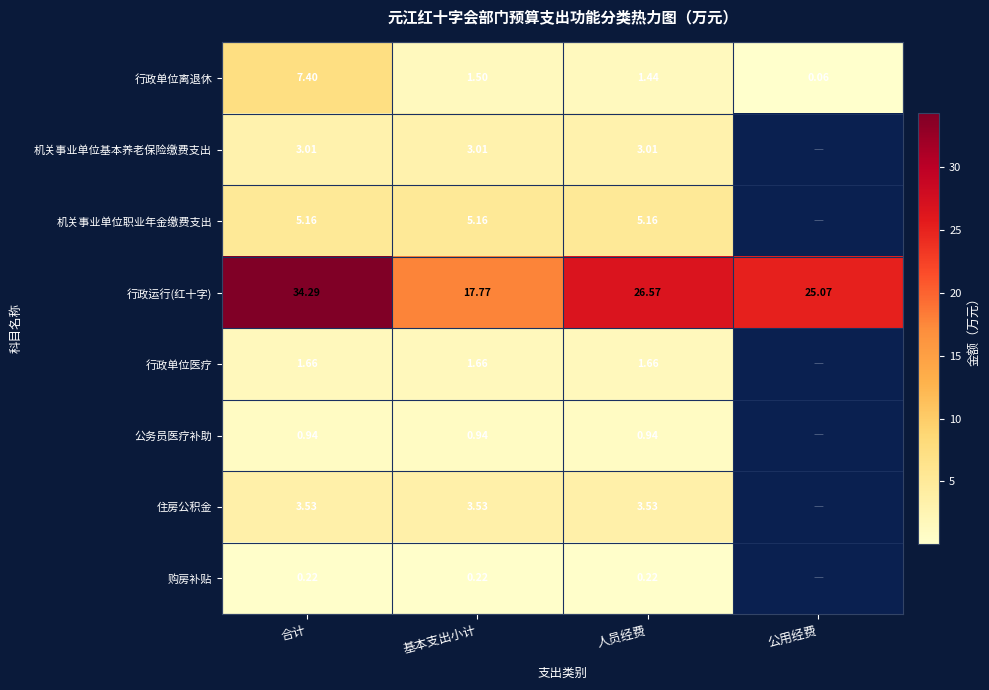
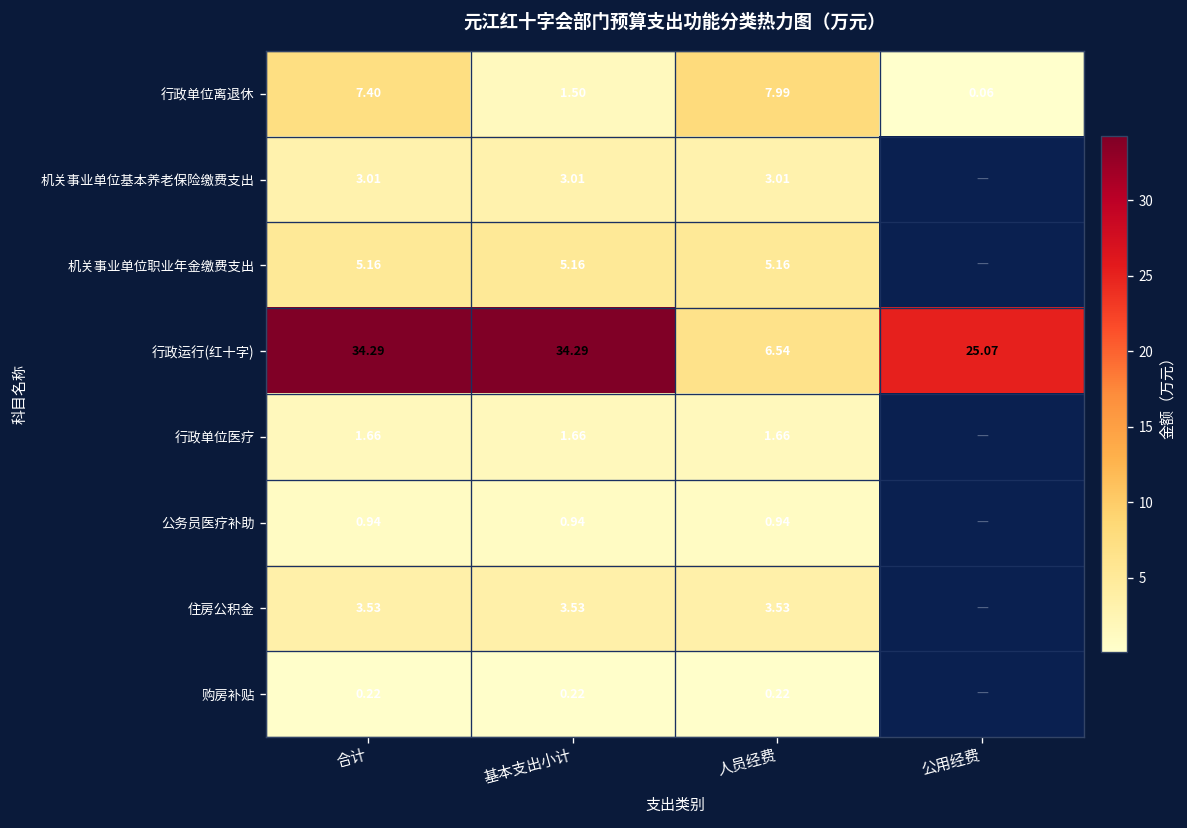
行政单位离退休, 人员经费: 1.44 -> 7.99
行政运行(红十字), 基本支出小计: 17.77 -> 34.29
行政运行(红十字), 人员经费: 26.57 -> 6.54
